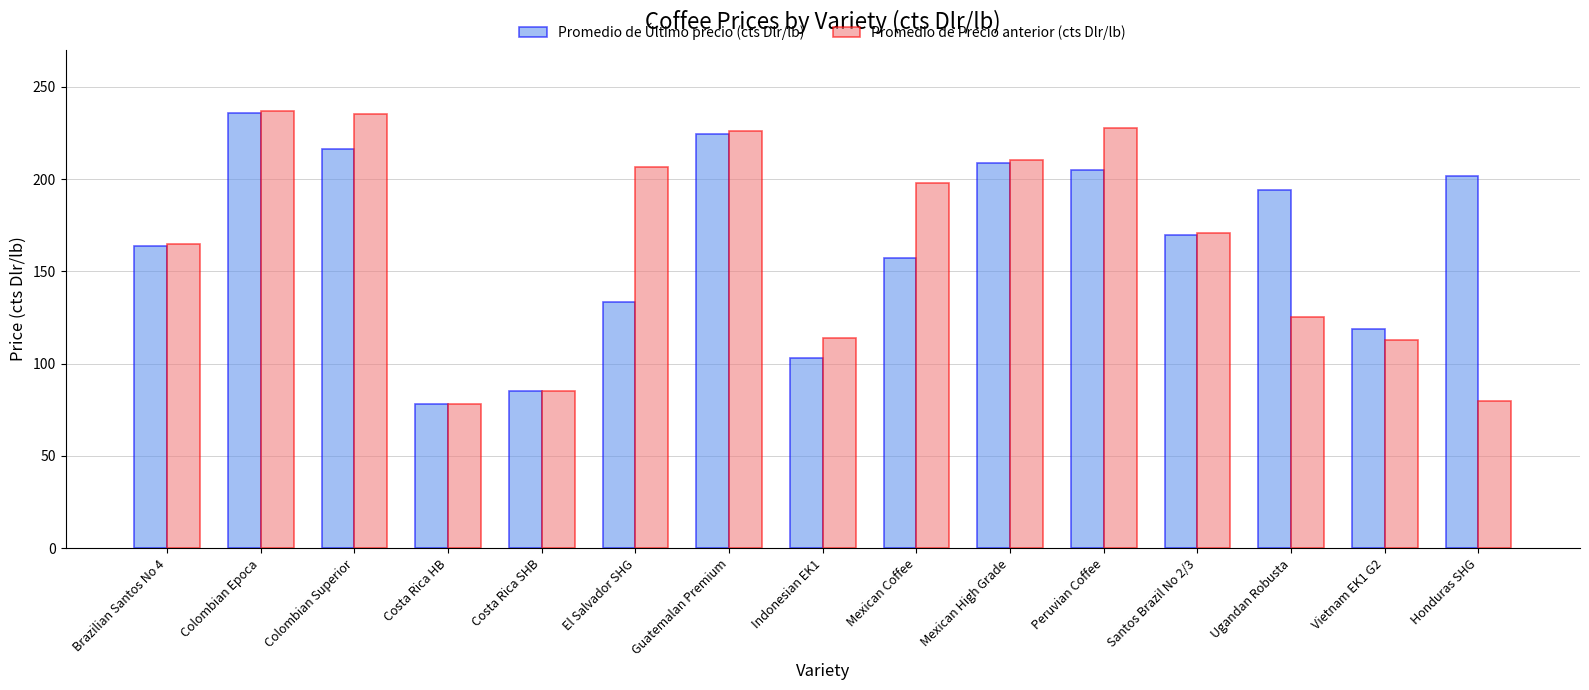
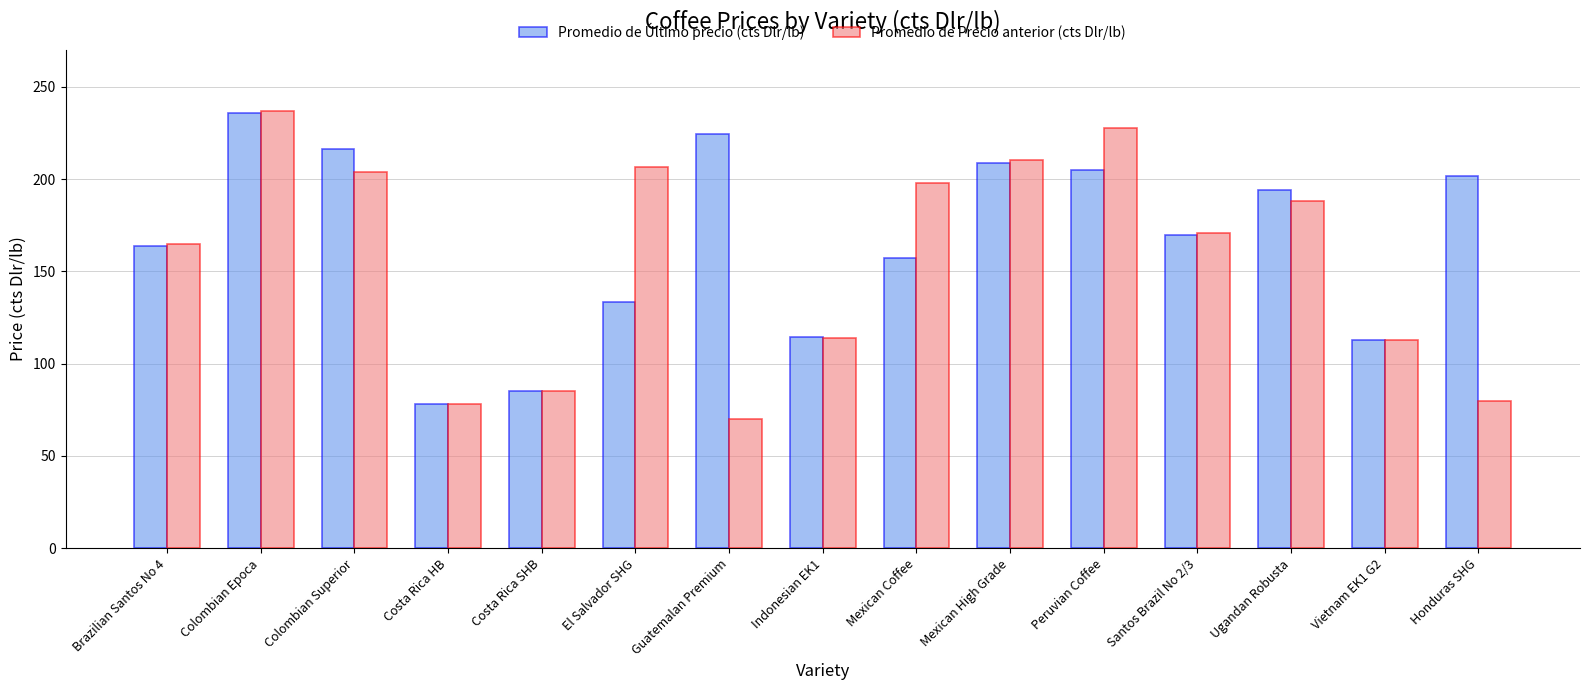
Promedio de Precio anterior (cts Dlr/lb), Colombian Superior: 235 -> 204
Promedio de Precio anterior (cts Dlr/lb), Guatemalan Premium: 226 -> 70
Promedio de Último precio (cts Dlr/lb), Indonesian EK1: 103 -> 115
Promedio de Precio anterior (cts Dlr/lb), Ugandan Robusta: 125 -> 188
Promedio de Último precio (cts Dlr/lb), Vietnam EK1 G2: 119 -> 113
